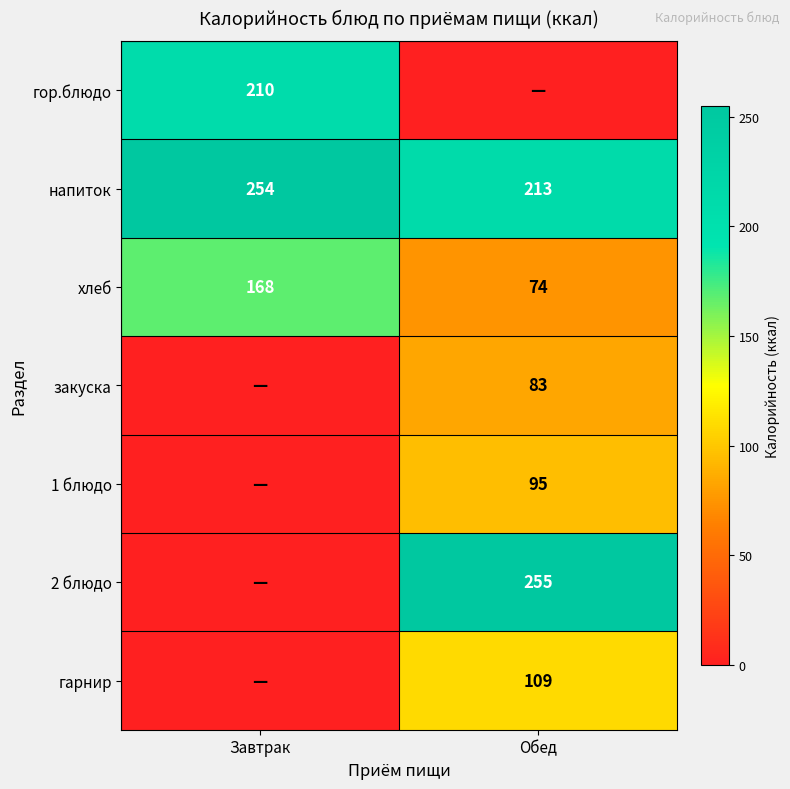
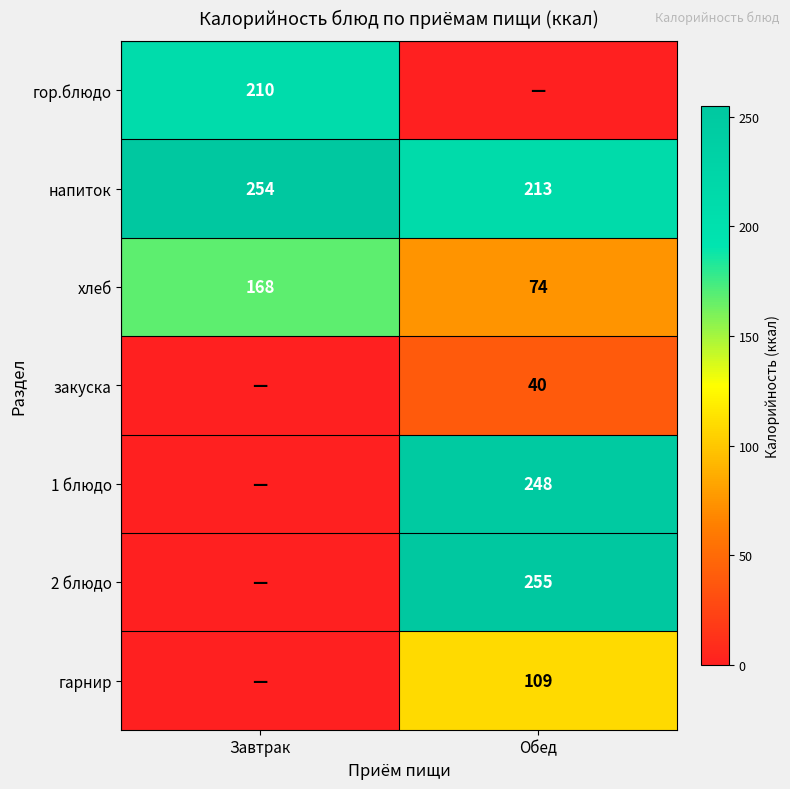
закуска, Обед: 83 -> 40
1 блюдо, Обед: 95 -> 248
